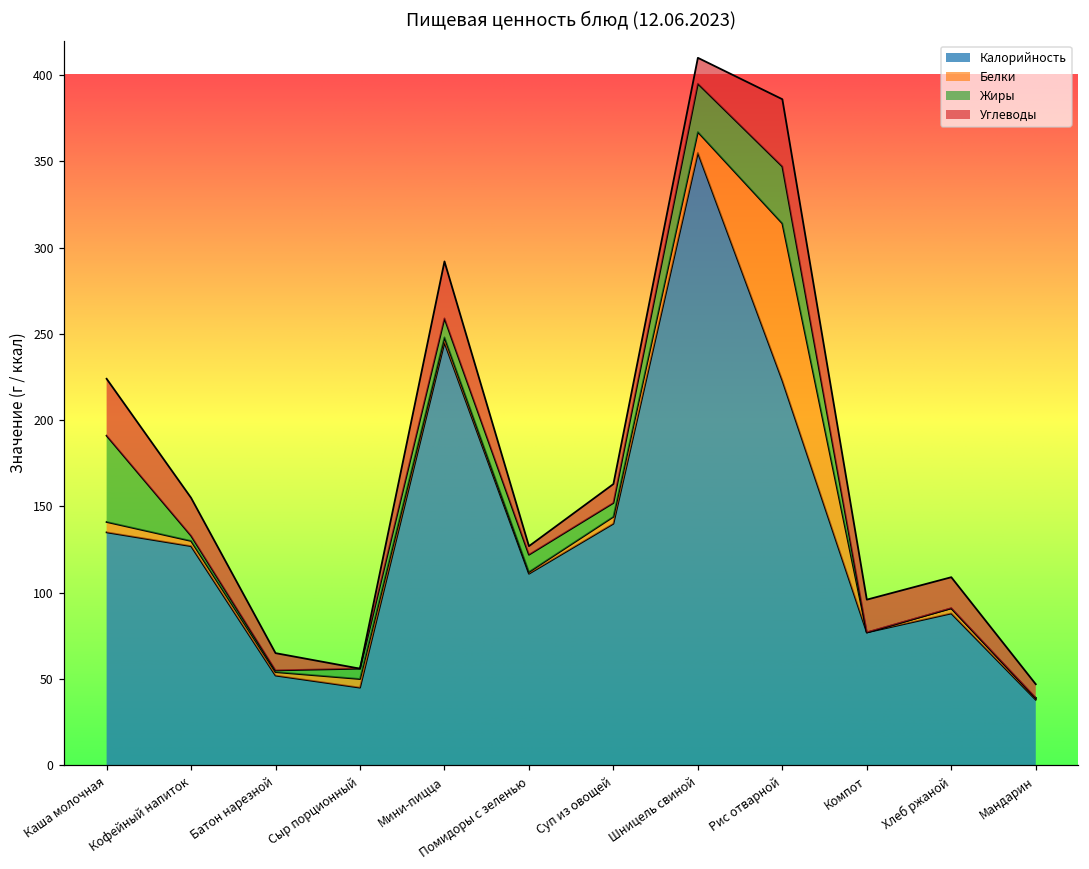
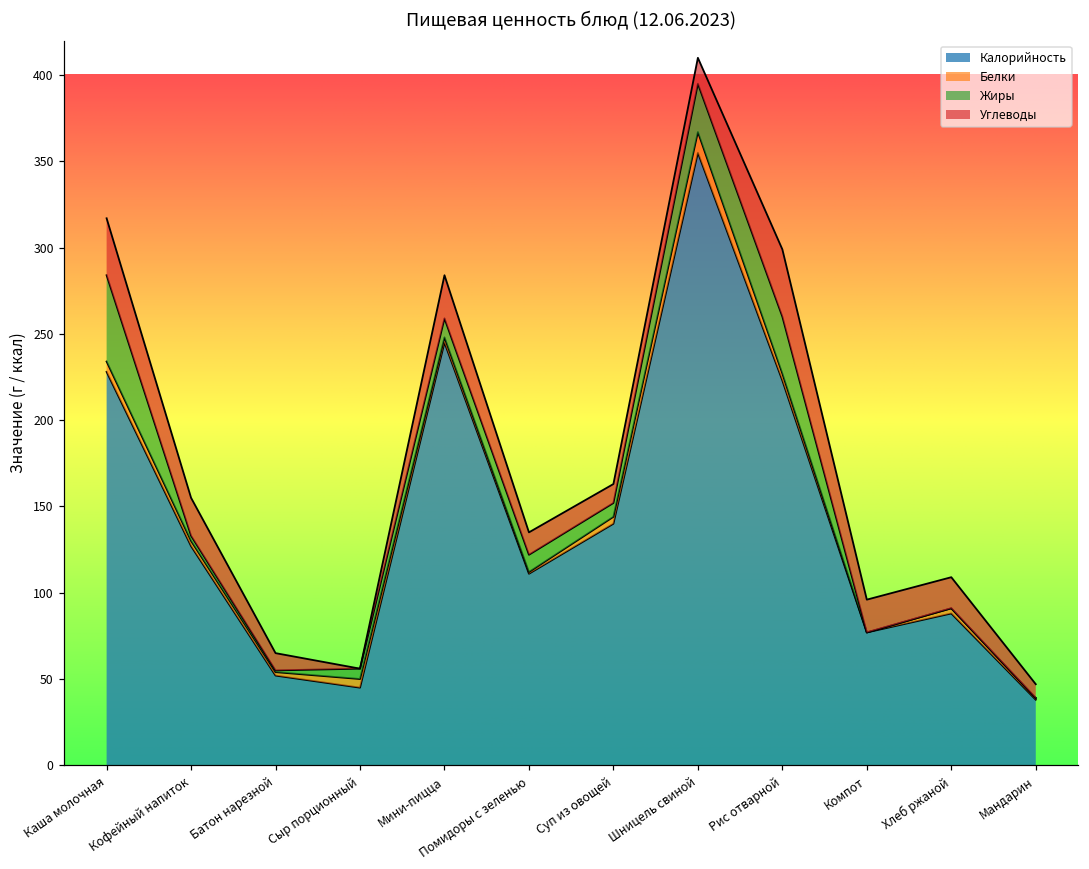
Калорийность, Каша молочная: 135 -> 228
Углеводы, Мини-пицца: 33 -> 25
Углеводы, Помидоры с зеленью: 5 -> 13
Белки, Рис отварной: 91 -> 4
